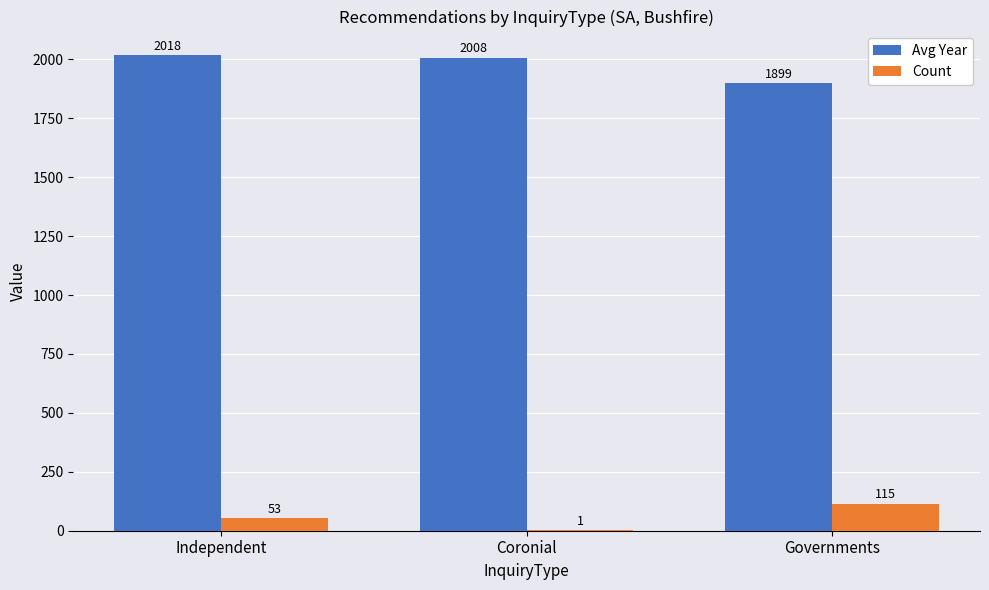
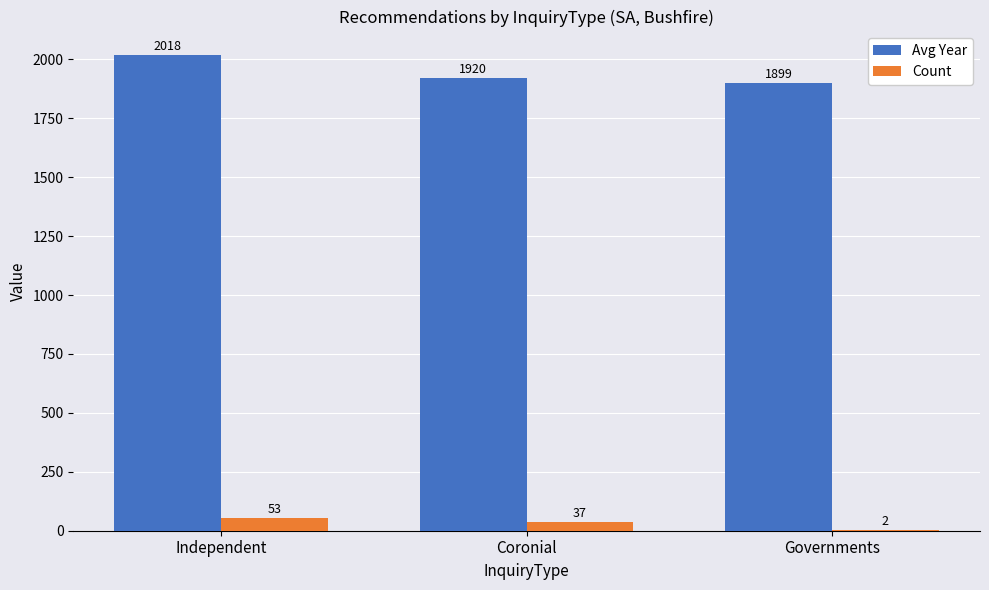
Avg Year, Coronial: 2008 -> 1920
Count, Coronial: 1 -> 37
Count, Governments: 115 -> 2
